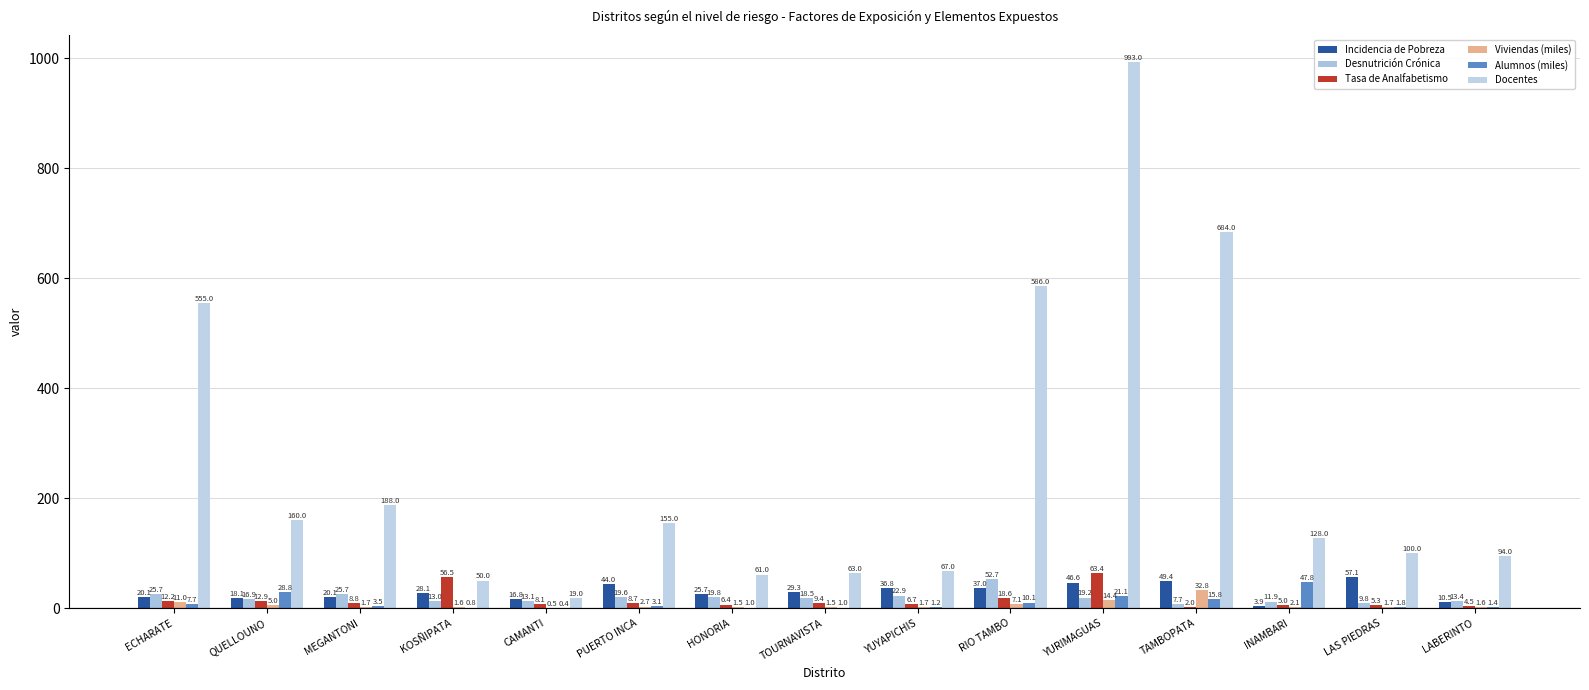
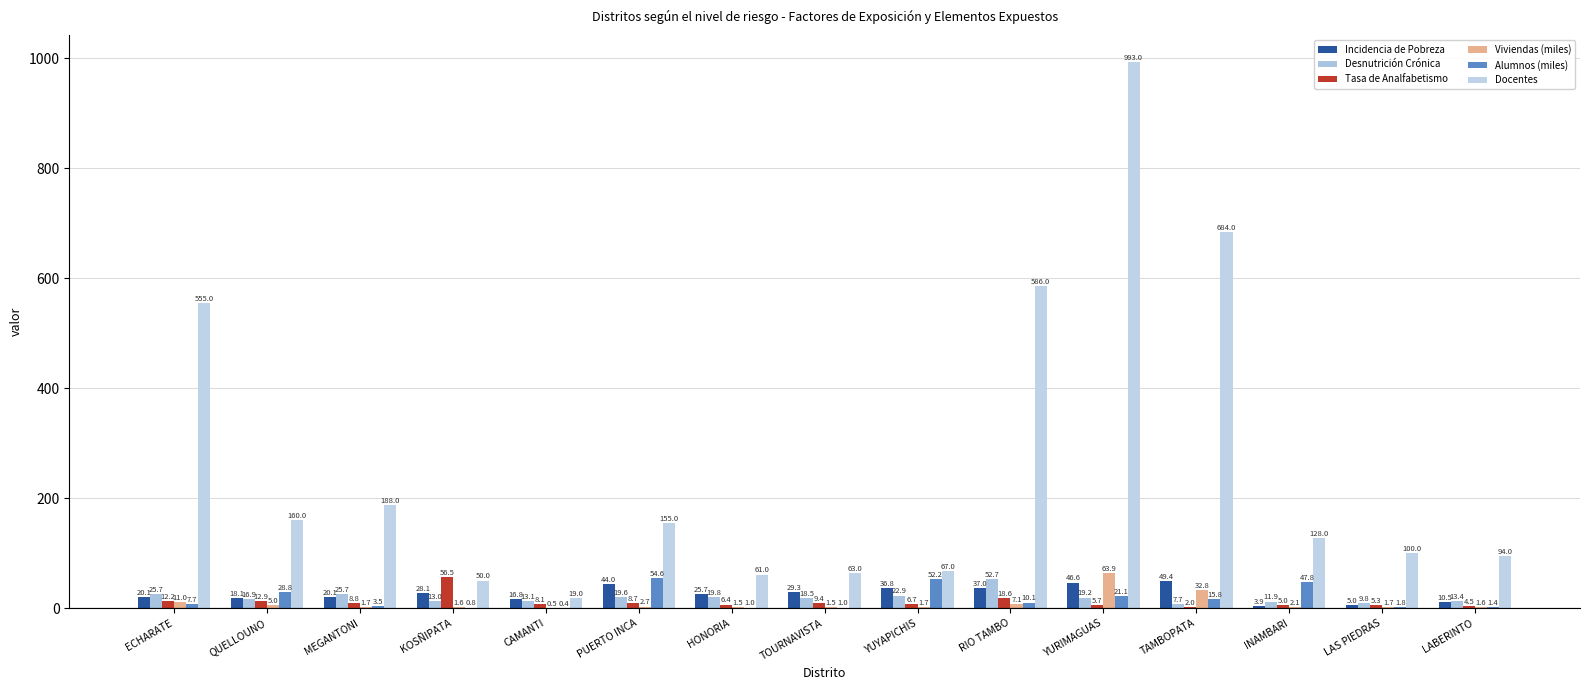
Alumnos (miles), PUERTO INCA: 3.1 -> 54.6
Alumnos (miles), YUYAPICHIS: 1.2 -> 52.2
Tasa de Analfabetismo, YURIMAGUAS: 63.4 -> 5.7
Viviendas (miles), YURIMAGUAS: 14.4 -> 63.9
Incidencia de Pobreza, LAS PIEDRAS: 57.1 -> 5.0
